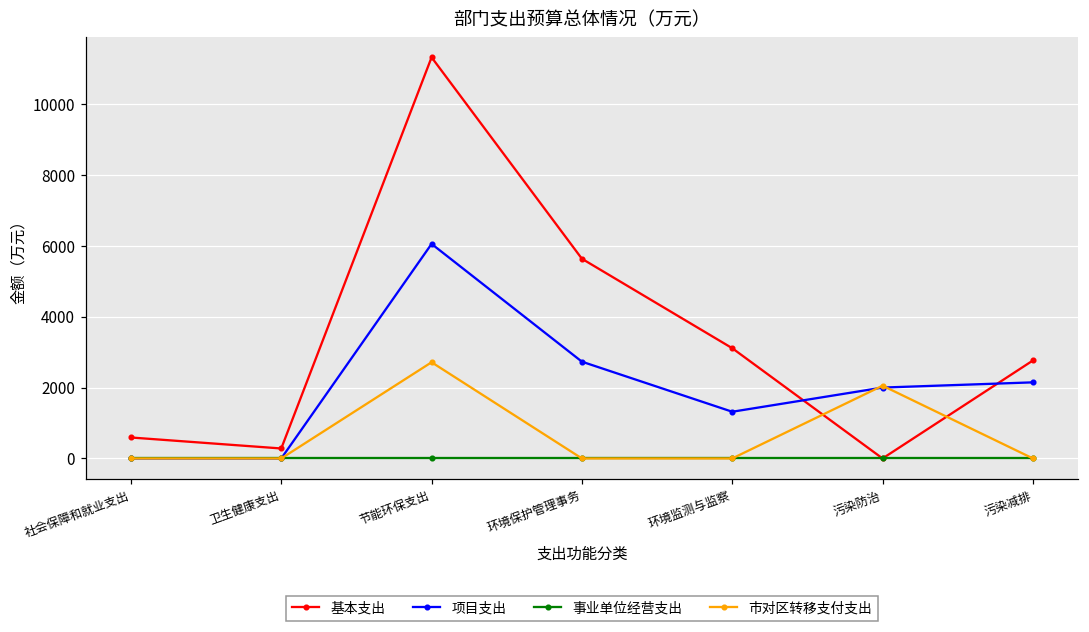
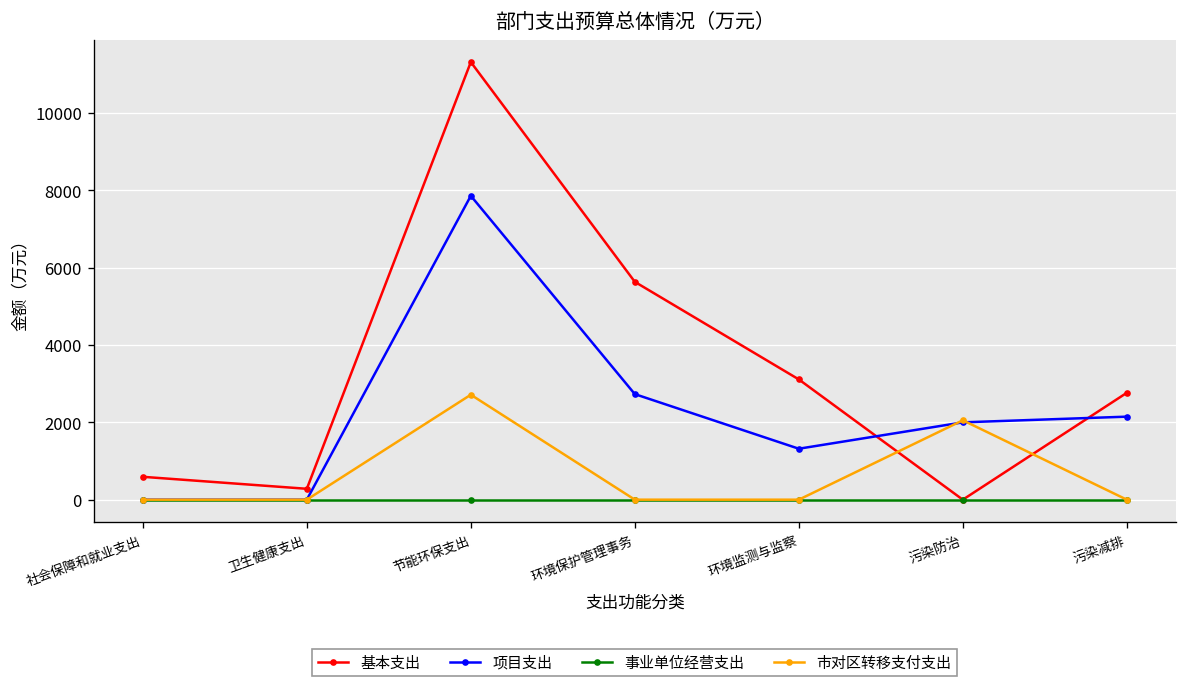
项目支出, 节能环保支出: 6100 -> 7900
